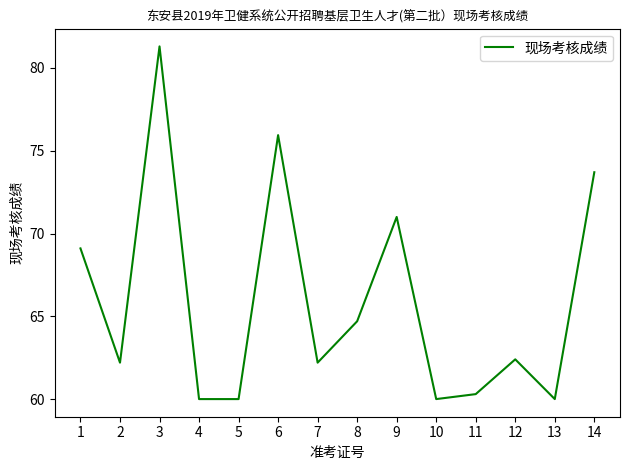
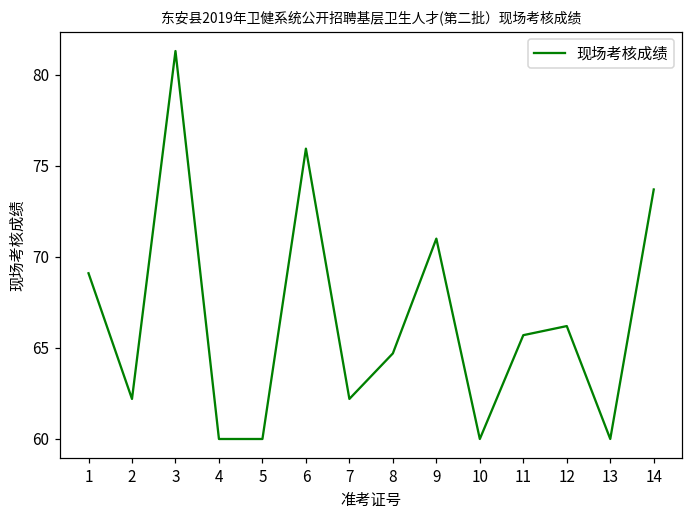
11: 60.3 -> 65.7
12: 62.4 -> 66.2
